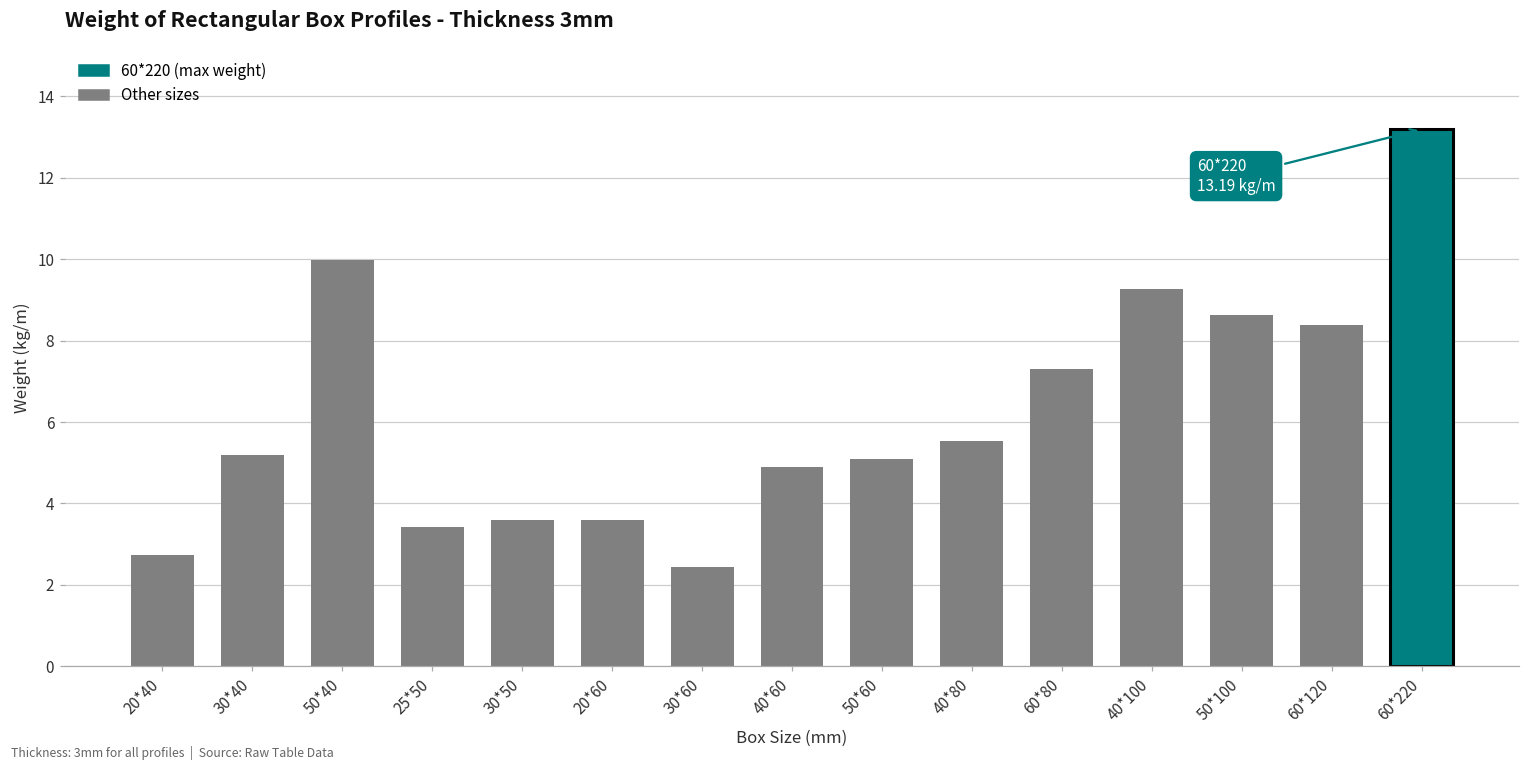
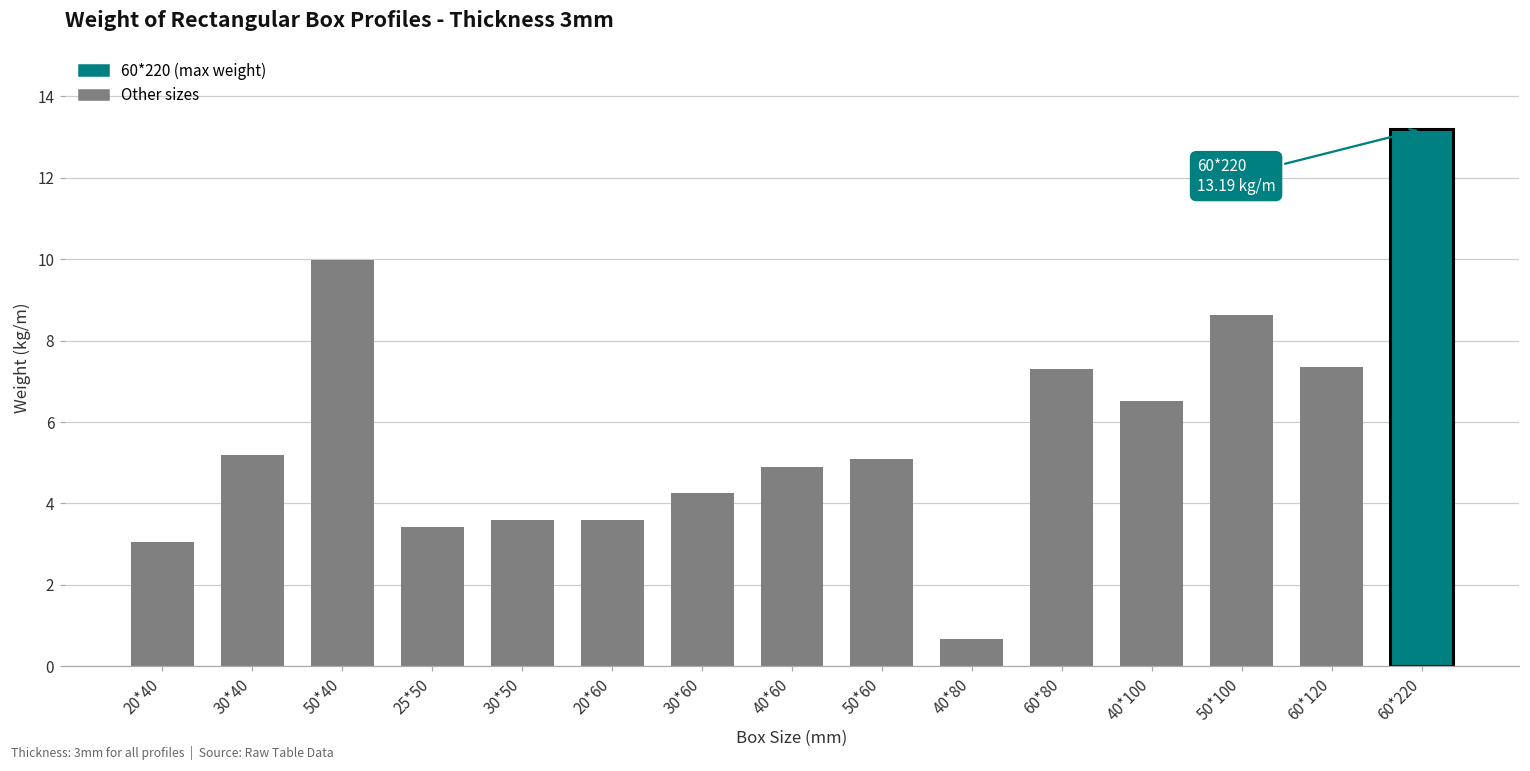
20*40: 2.7 -> 3.1
30*60: 2.5 -> 4.3
40*80: 5.5 -> 0.7
40*100: 9.3 -> 6.5
60*120: 8.4 -> 7.3
